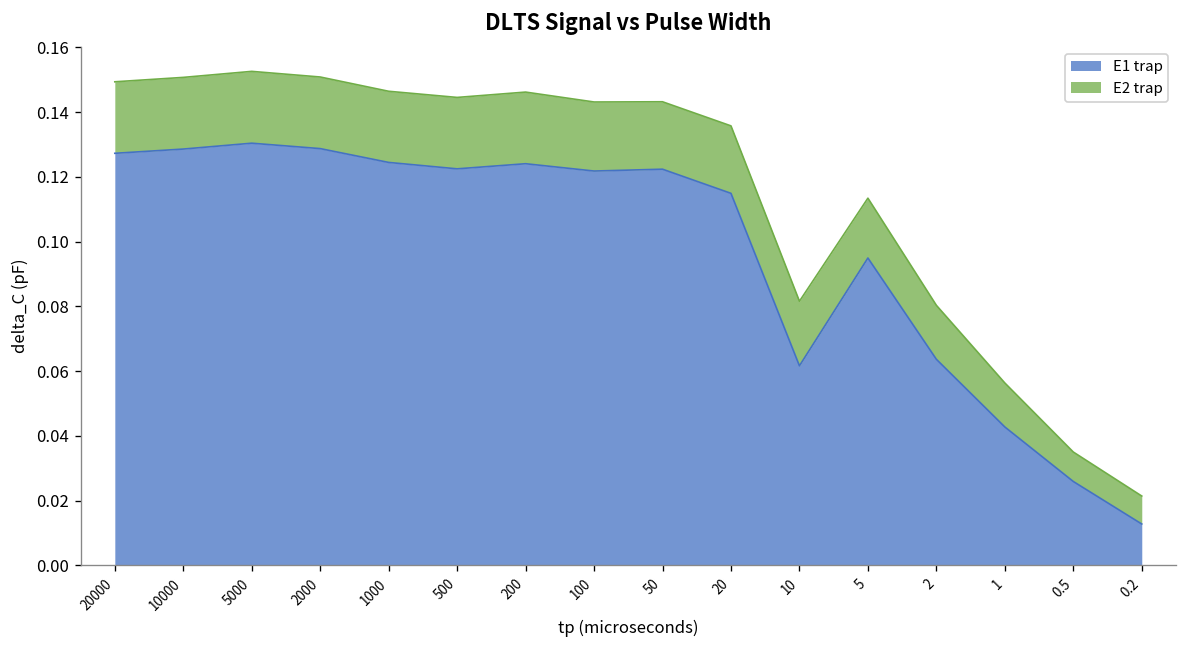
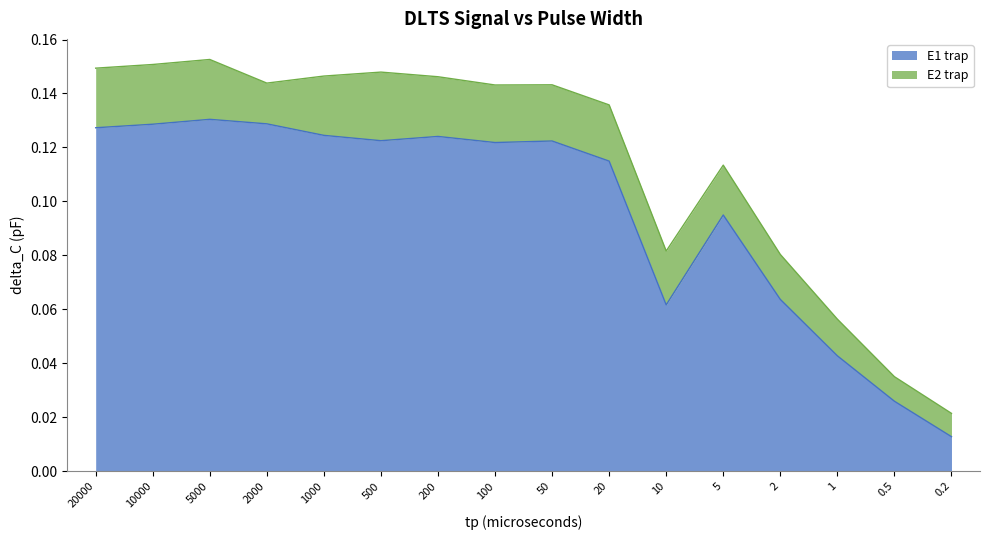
E2 trap, 2000: 0.022 -> 0.015
E2 trap, 500: 0.022 -> 0.025
